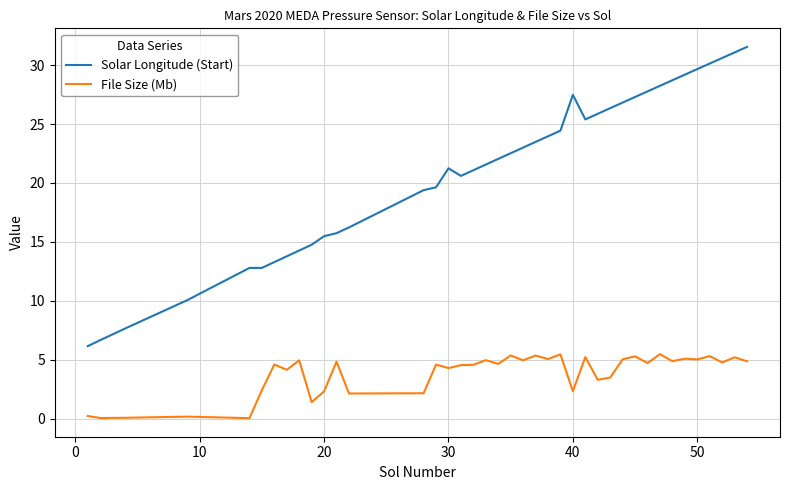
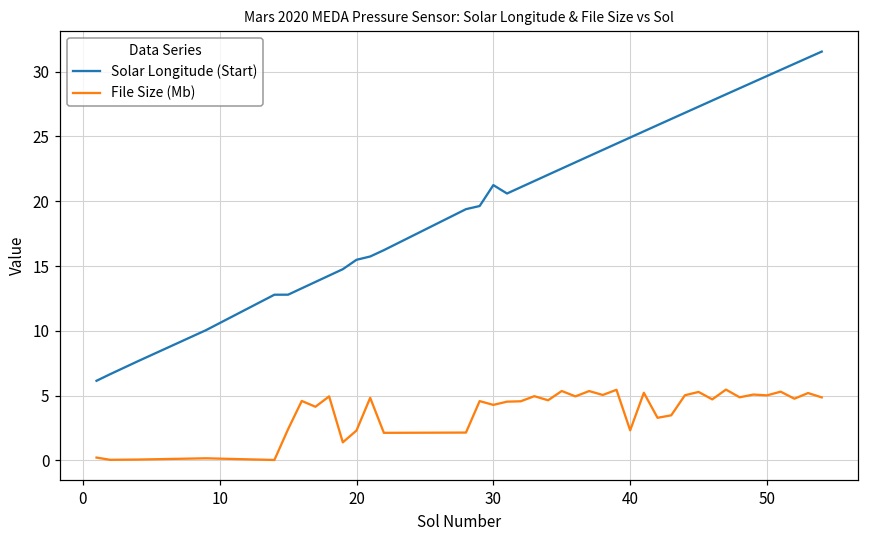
Solar Longitude (Start), 40: 27.5 -> 24.9
